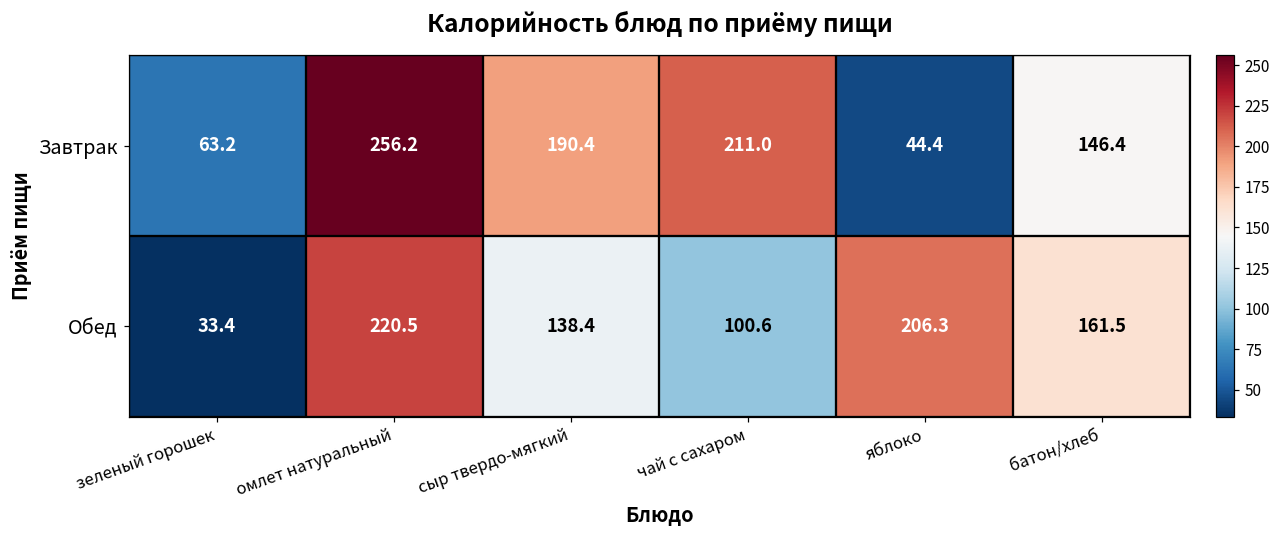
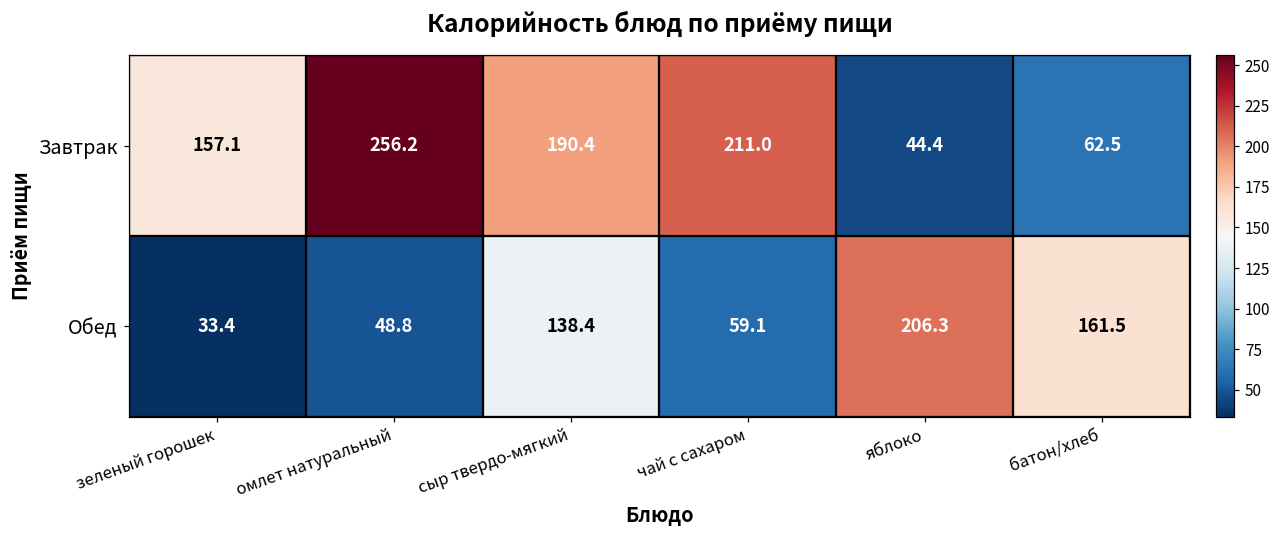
Завтрак, зеленый горошек: 63.2 -> 157.1
Завтрак, батон/хлеб: 146.4 -> 62.5
Обед, омлет натуральный: 220.5 -> 48.8
Обед, чай с сахаром: 100.6 -> 59.1
